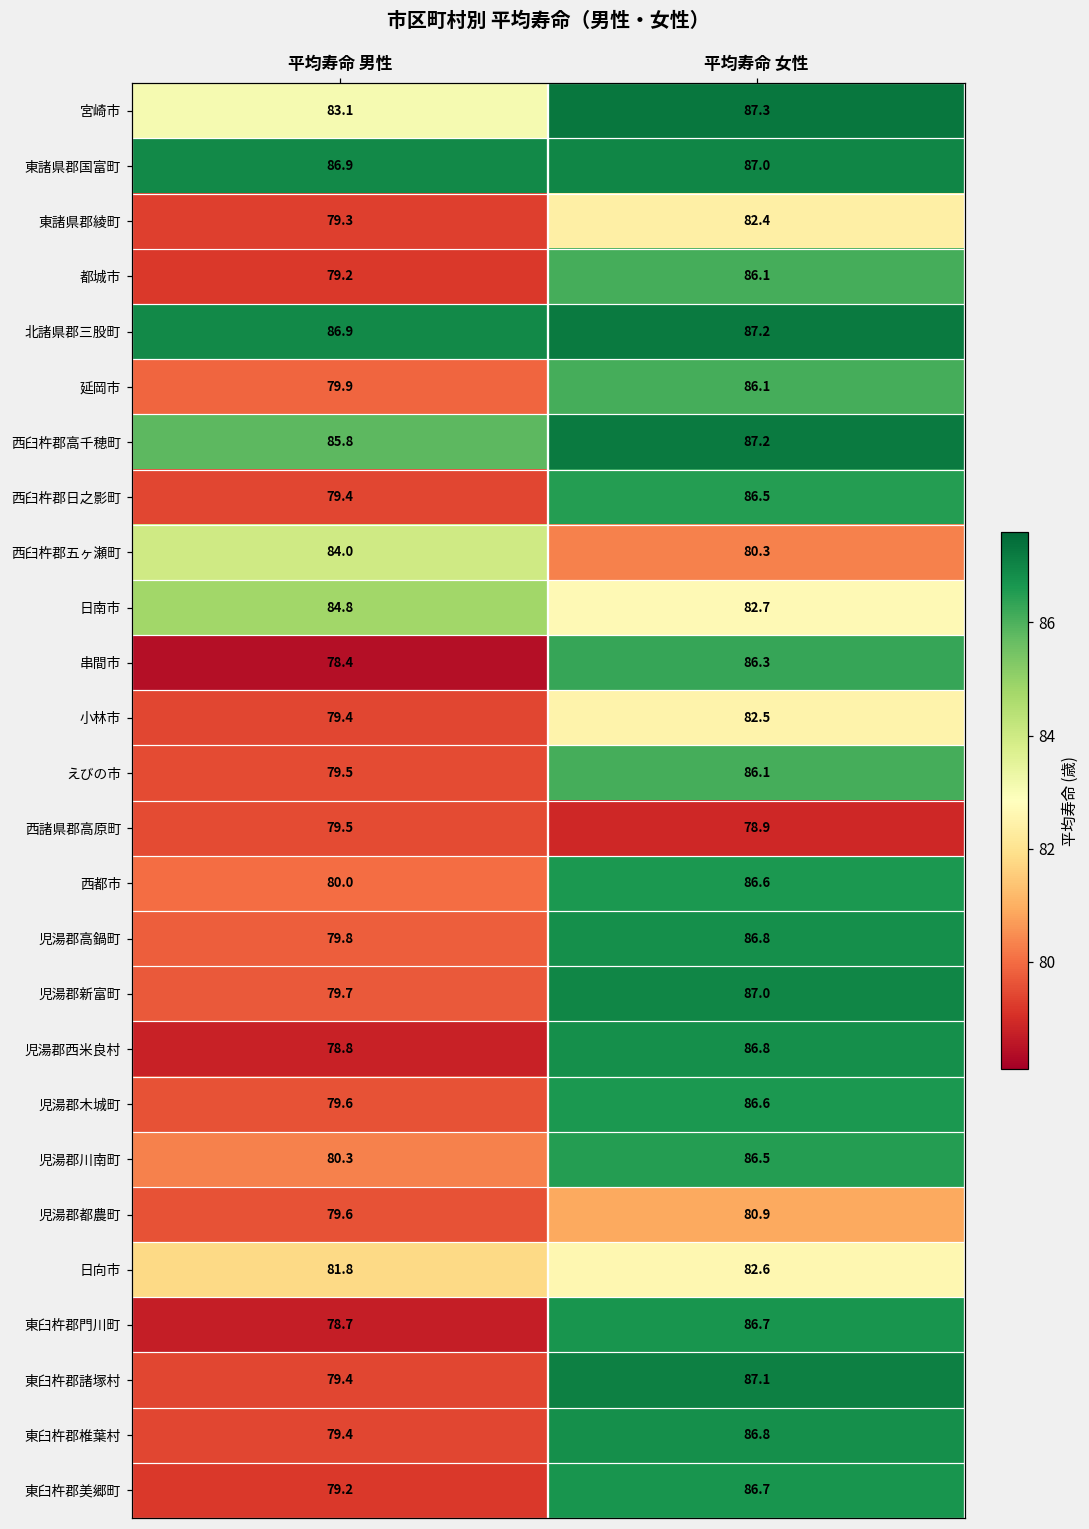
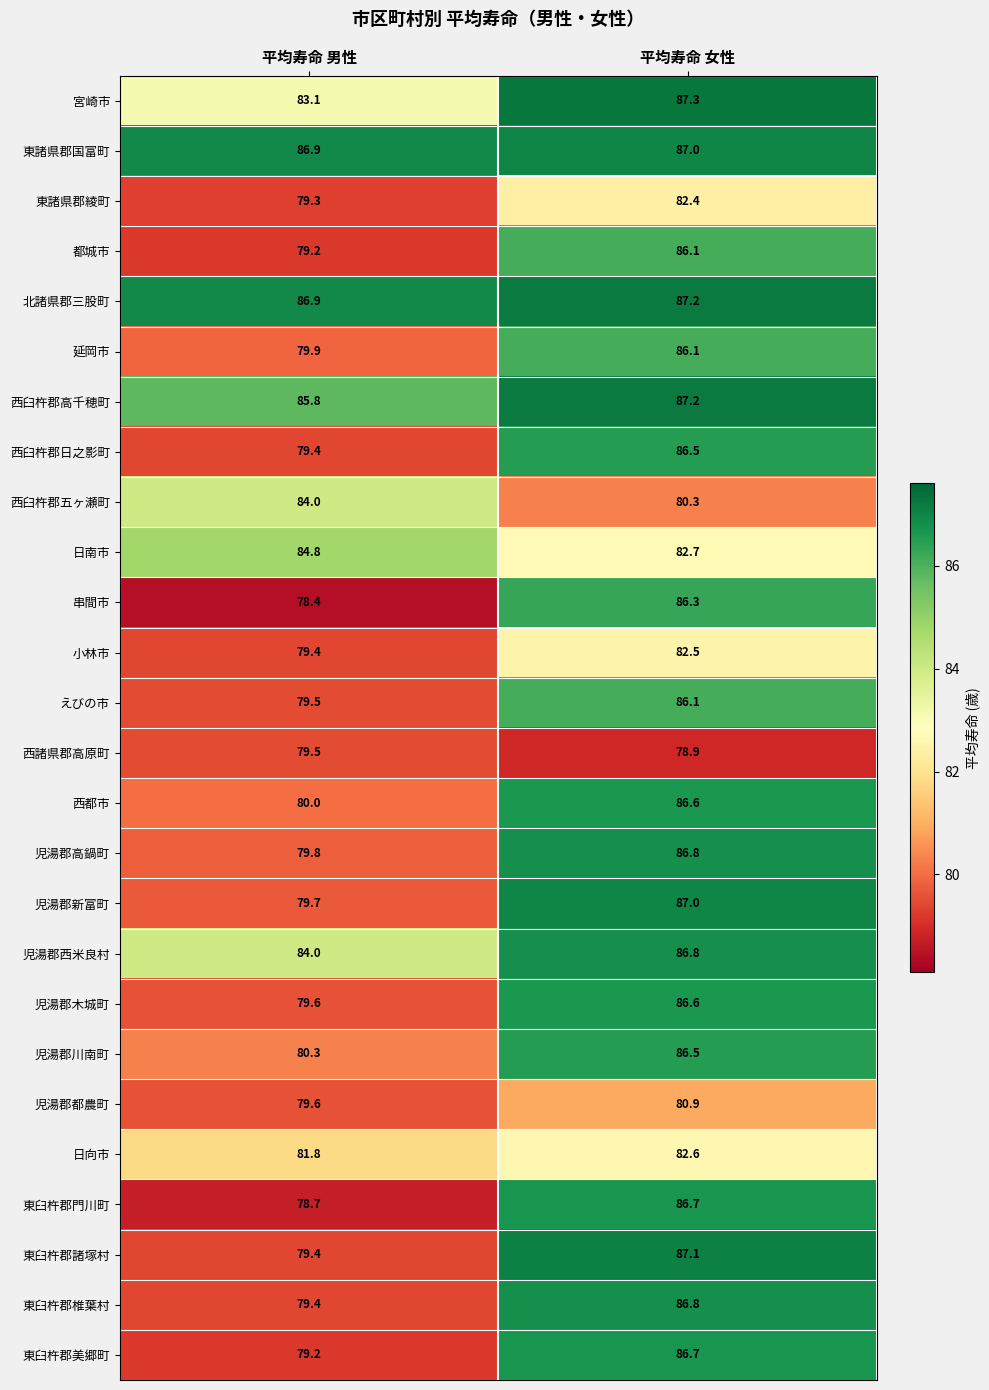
児湯郡西米良村, 平均寿命 男性: 78.8 -> 84.0
